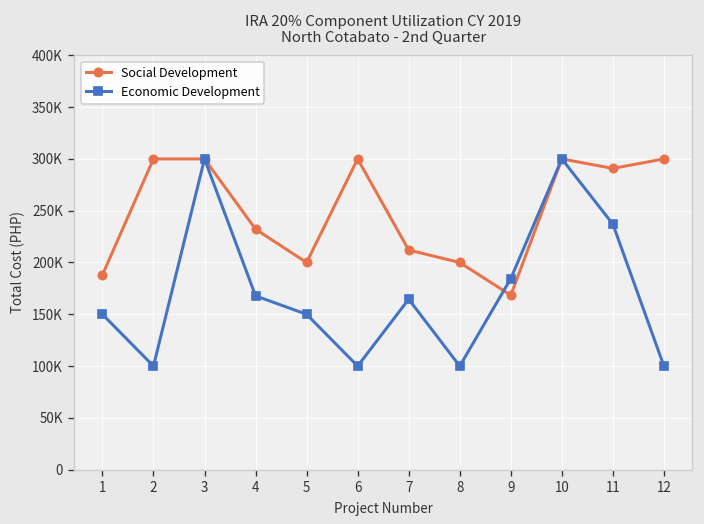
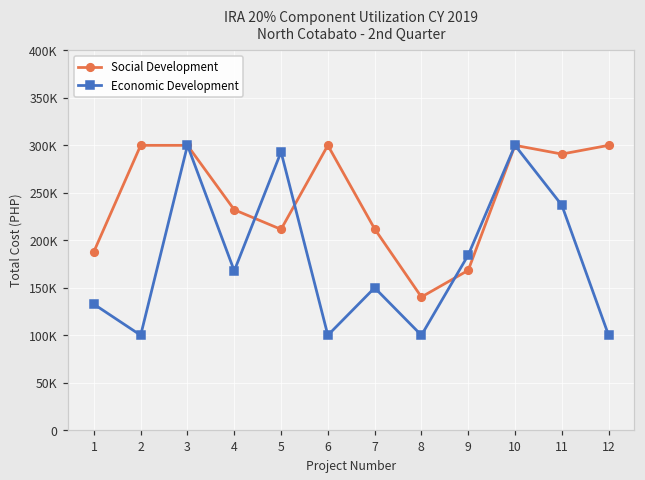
Economic Development, 1: 150000 -> 130000
Social Development, 5: 200000 -> 210000
Economic Development, 5: 150000 -> 290000
Economic Development, 7: 160000 -> 150000
Social Development, 8: 200000 -> 140000
